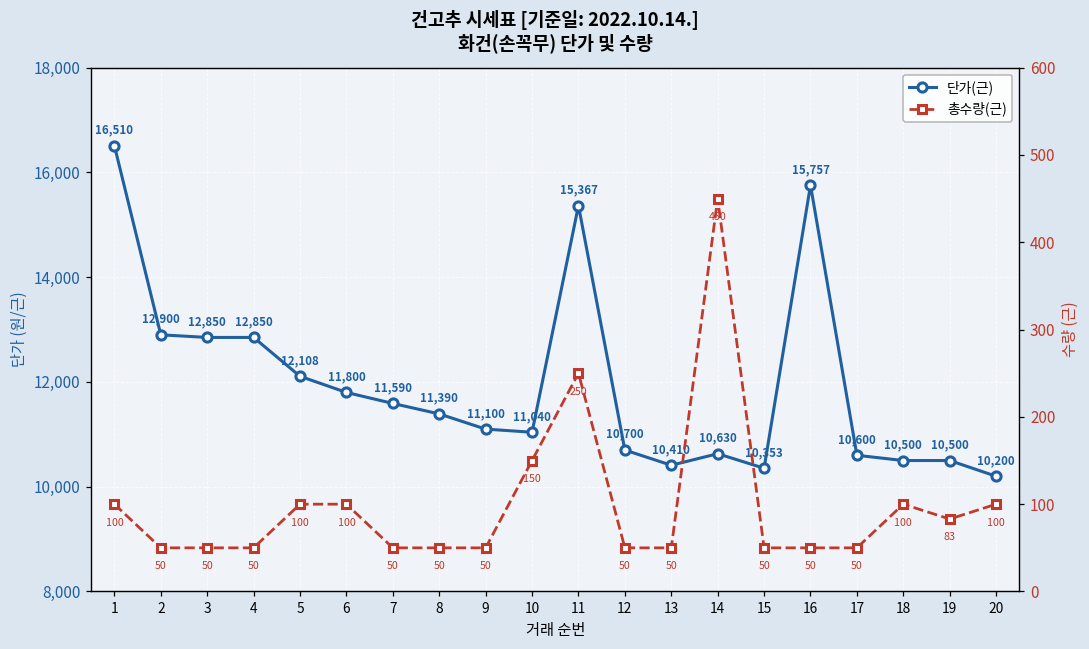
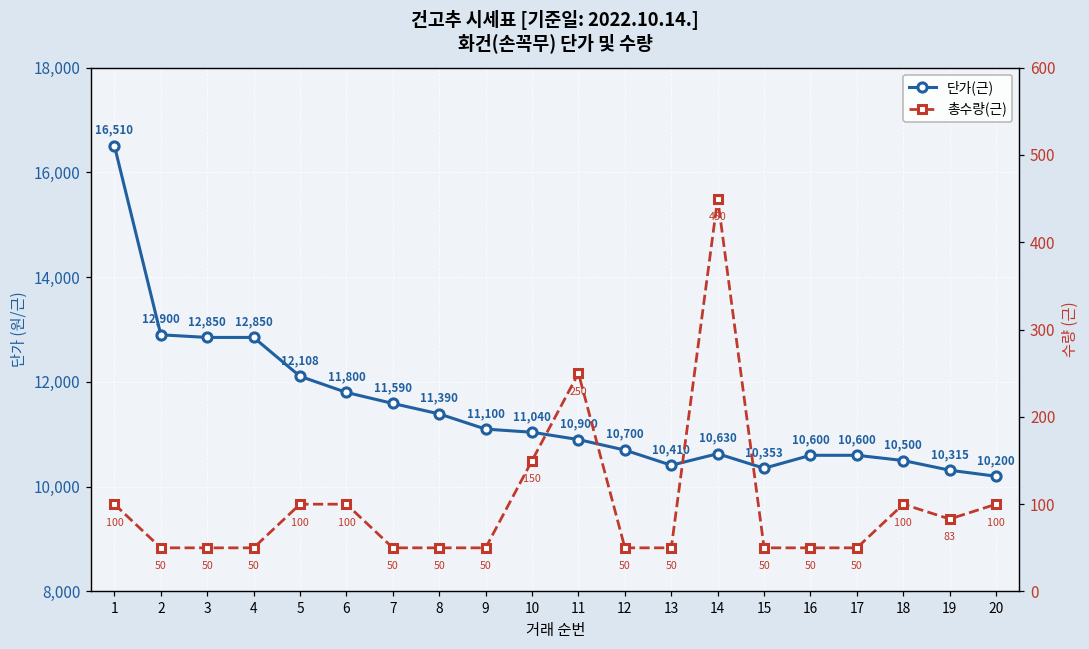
단가(근), 11: 15,367 -> 10,900
단가(근), 16: 15,757 -> 10,600
단가(근), 19: 10,500 -> 10,315
